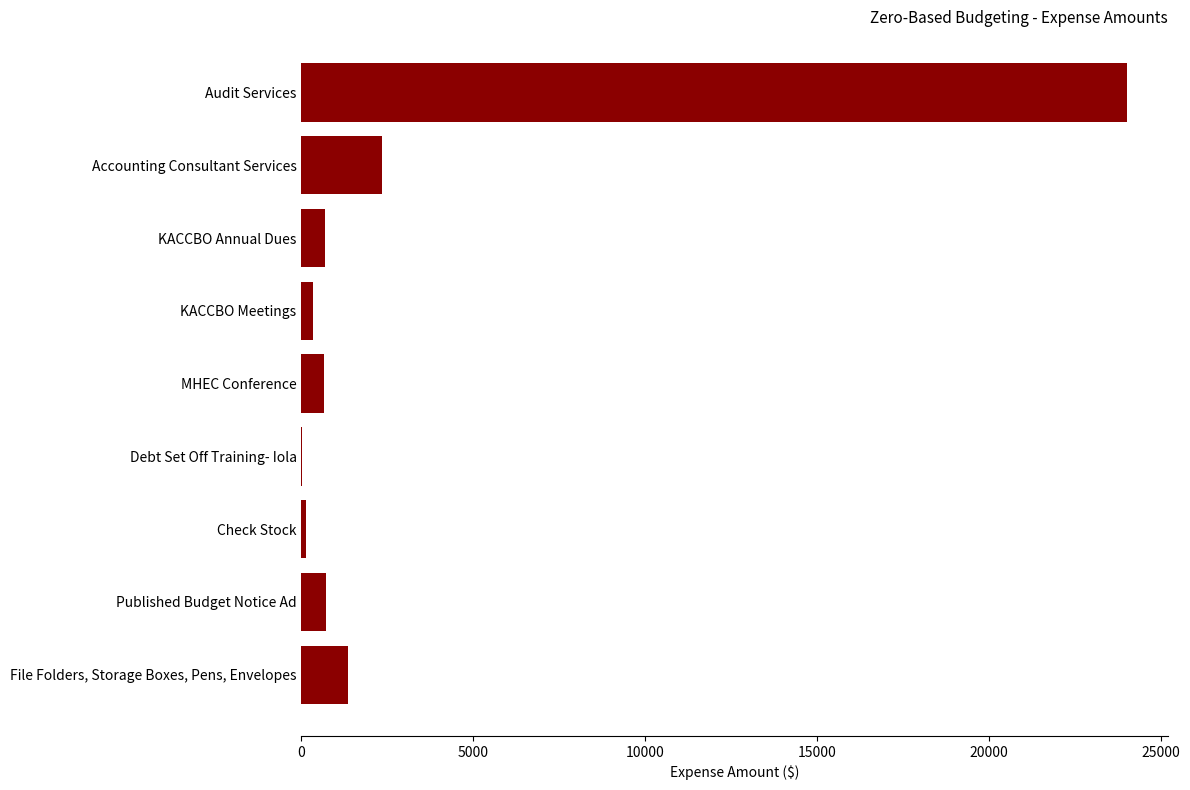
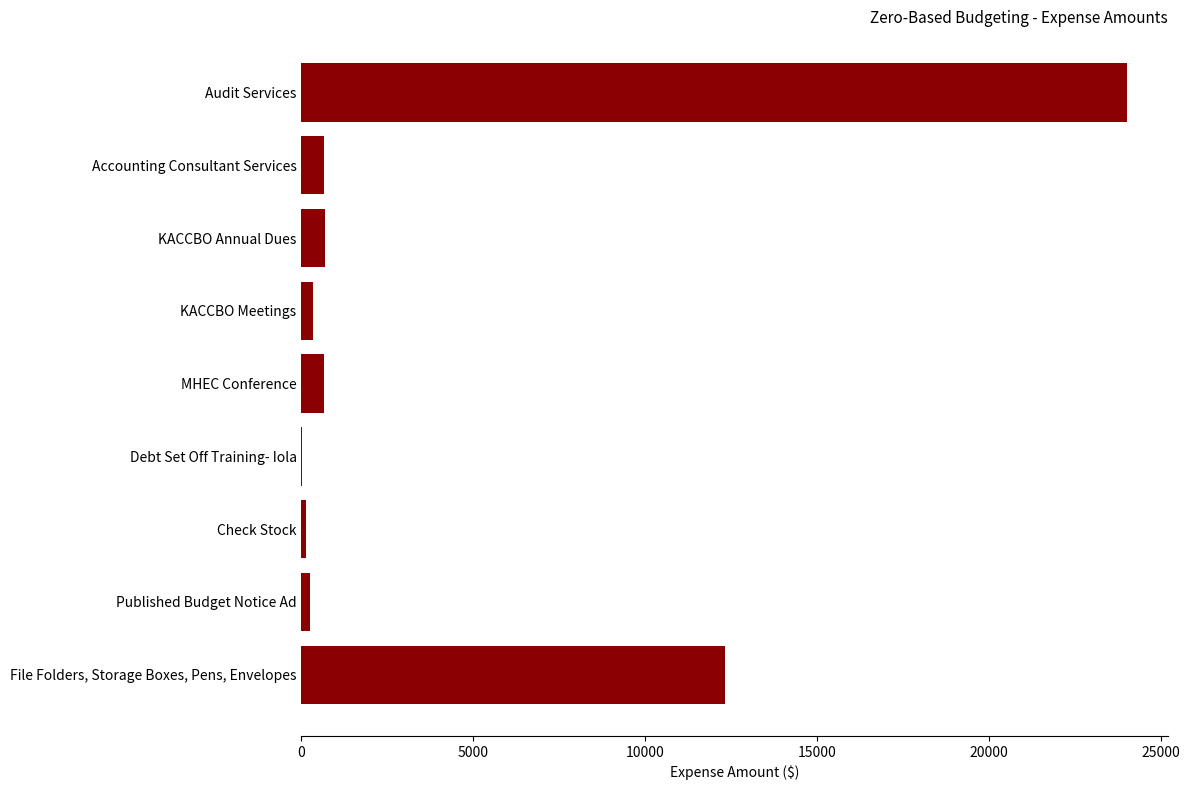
Accounting Consultant Services: 2300 -> 700
Published Budget Notice Ad: 700 -> 300
File Folders, Storage Boxes, Pens, Envelopes: 1400 -> 12300
